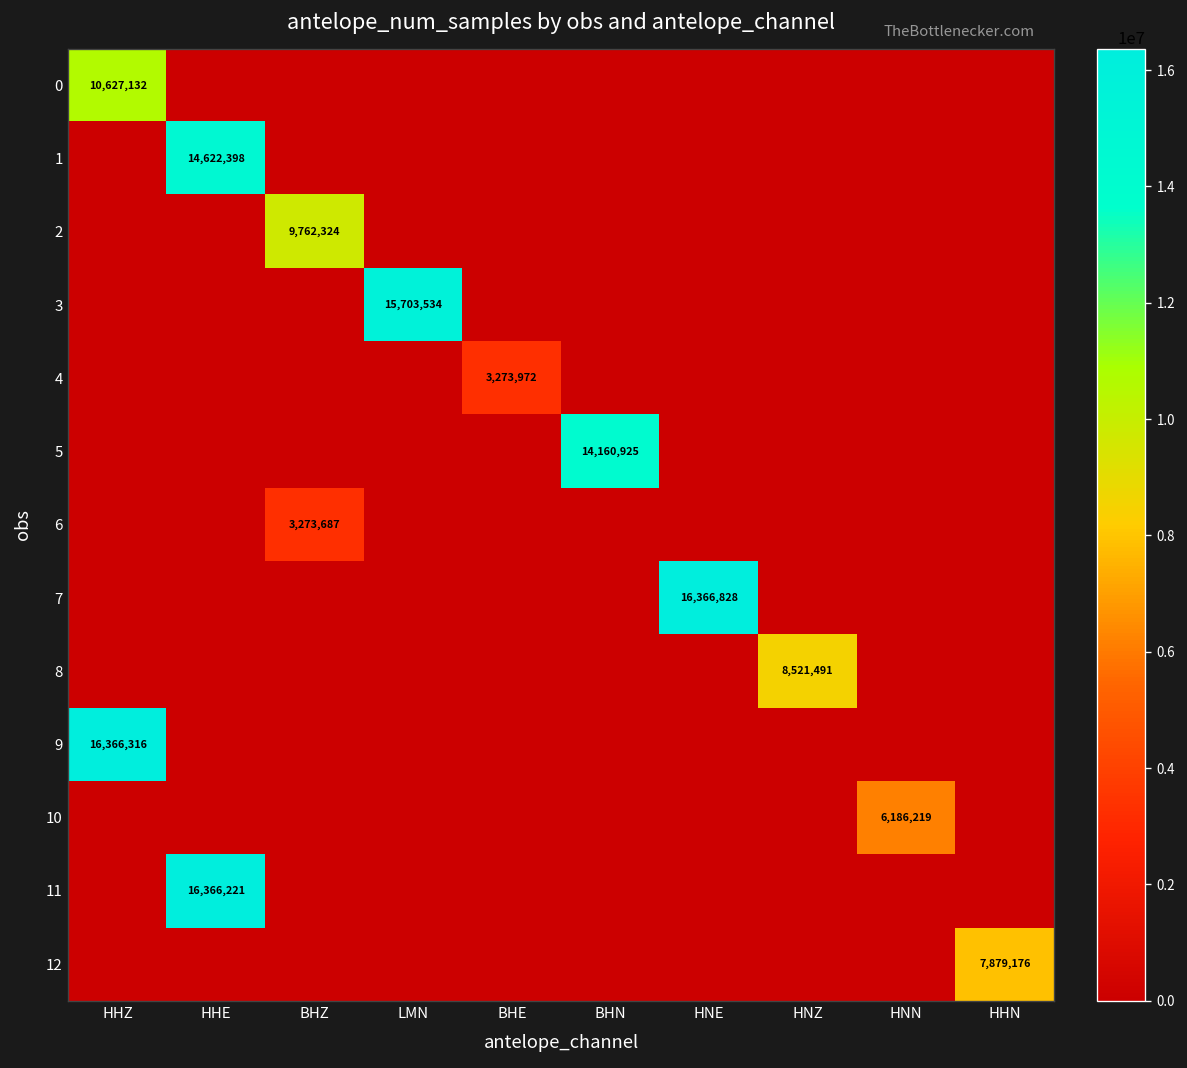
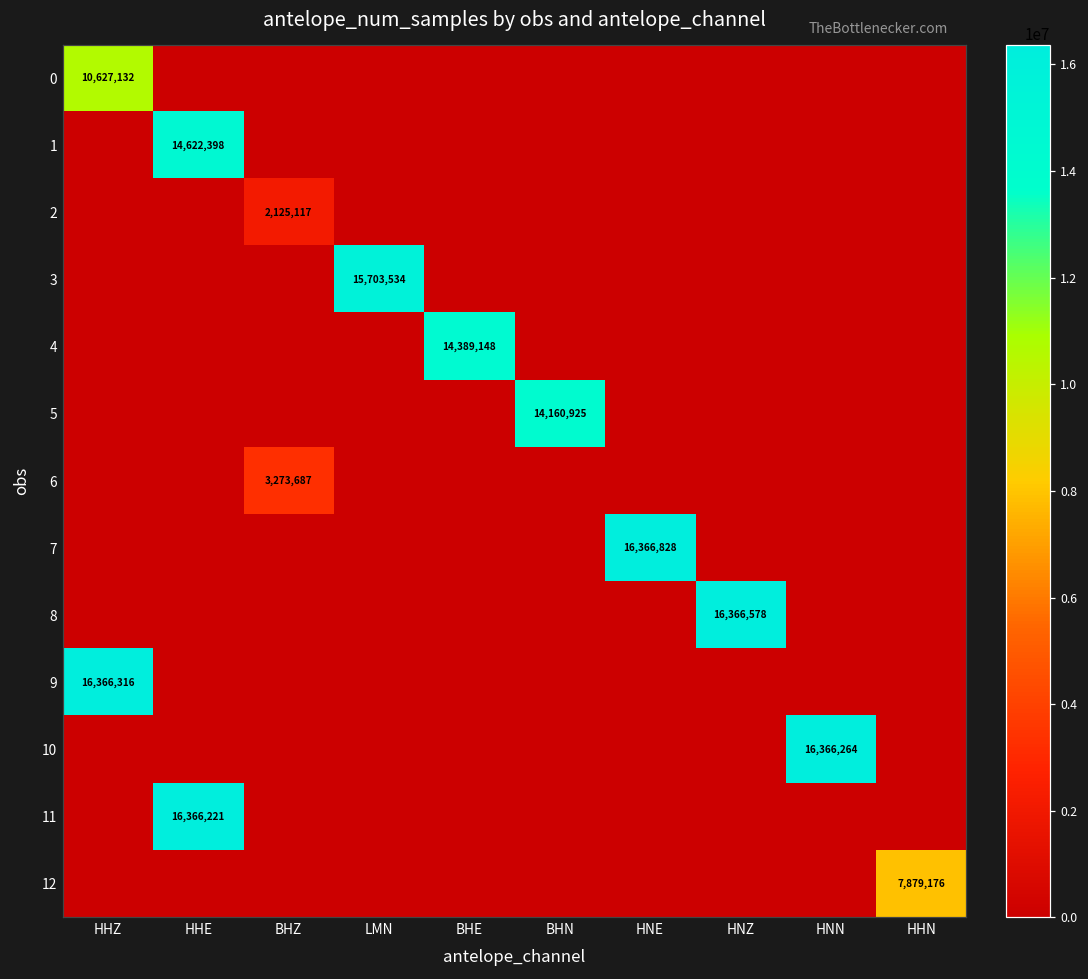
2, BHZ: 9,762,324 -> 2,125,117
4, BHE: 3,273,972 -> 14,389,148
8, HNZ: 8,521,491 -> 16,366,578
10, HNN: 6,186,219 -> 16,366,264
